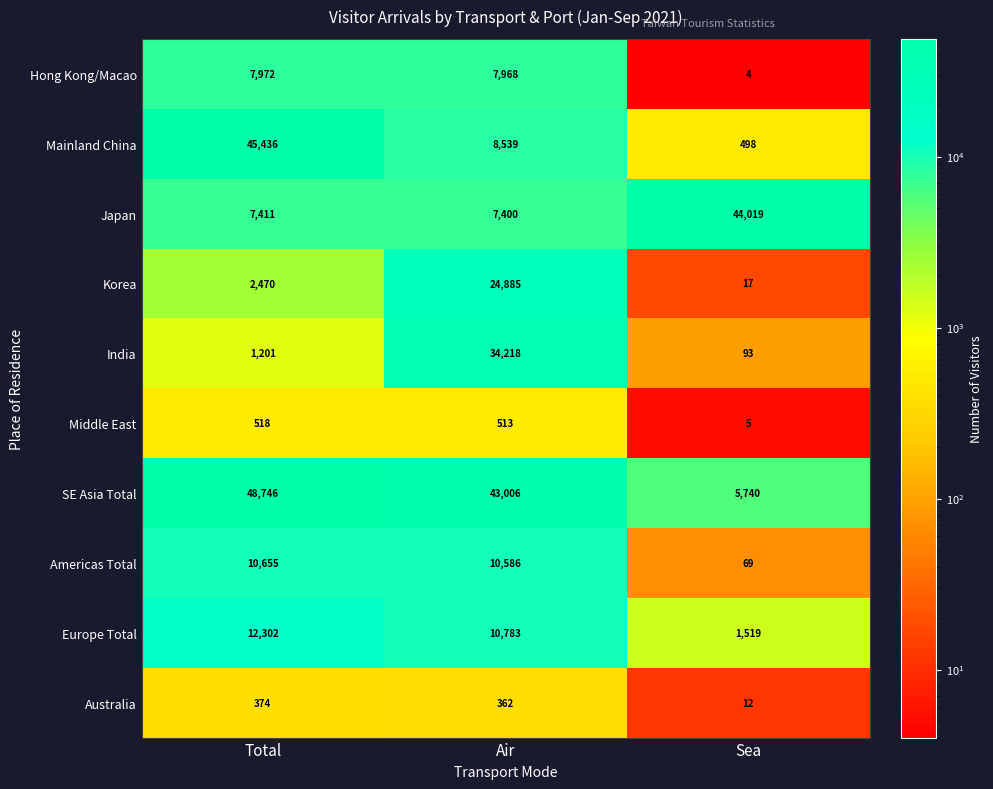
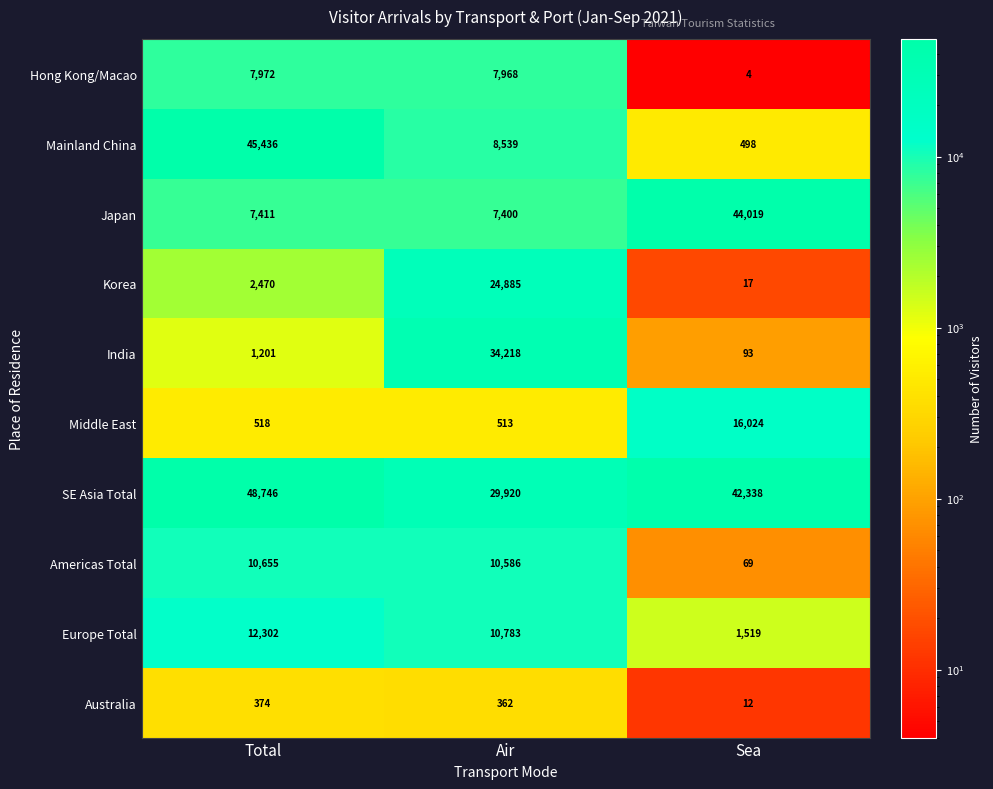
Middle East, Sea: 5 -> 16,024
SE Asia Total, Air: 43,006 -> 29,920
SE Asia Total, Sea: 5,740 -> 42,338
